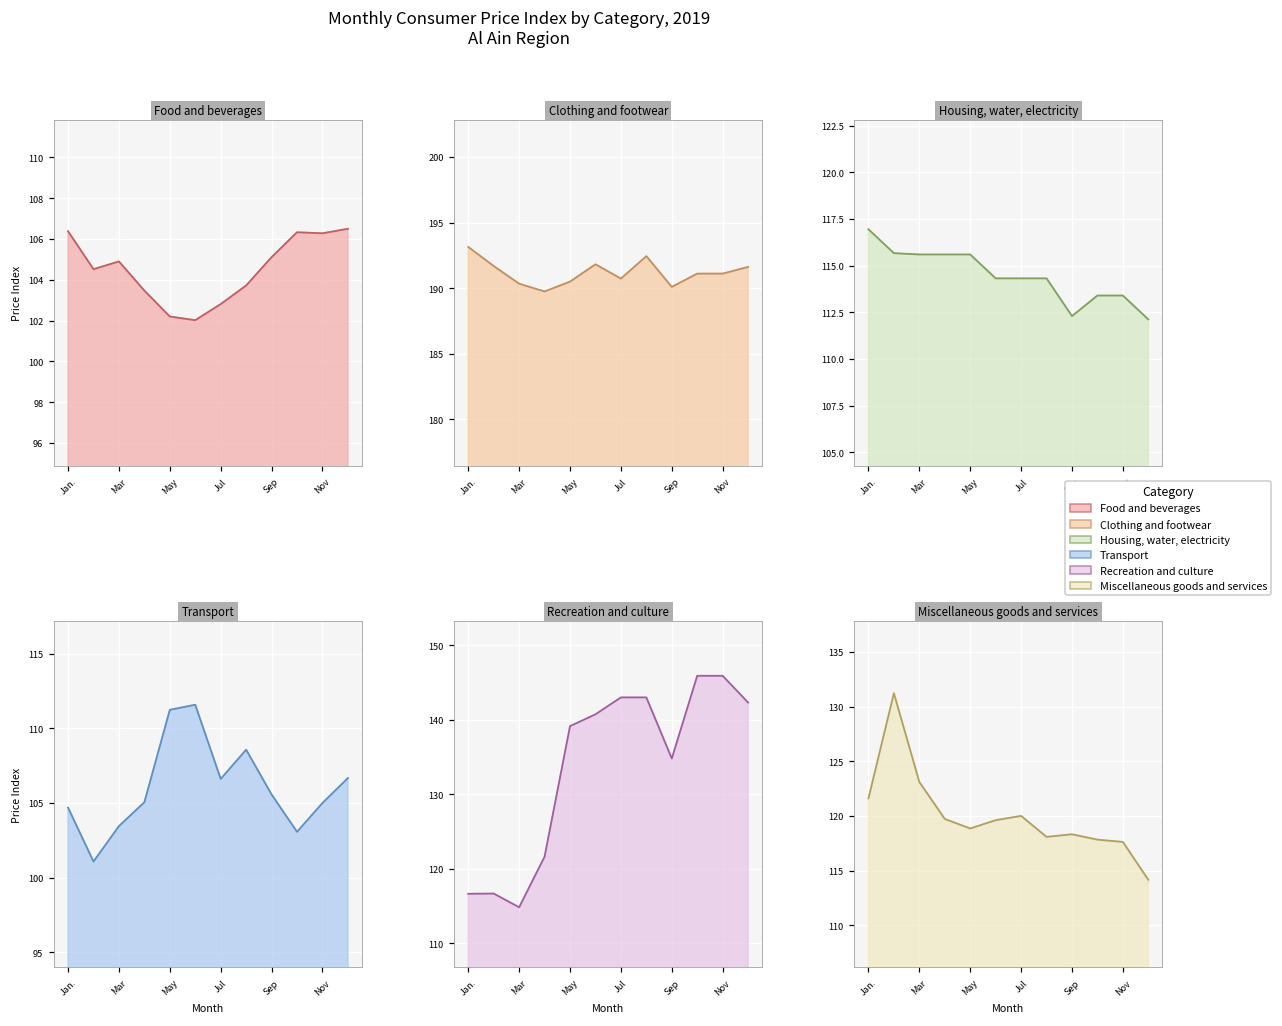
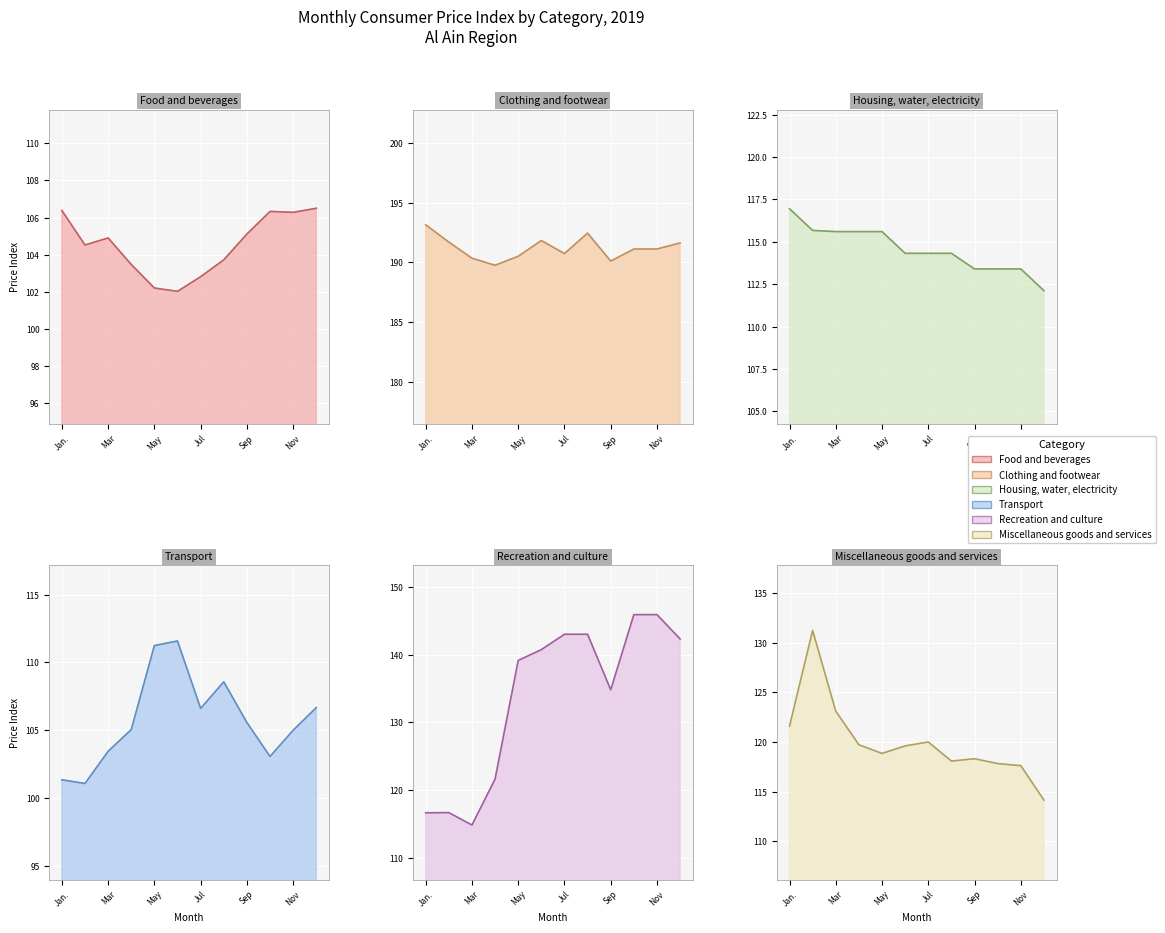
Housing, water, electricity, Sep: 112.3 -> 113.4
Transport, Jan.: 104.7 -> 101.4
